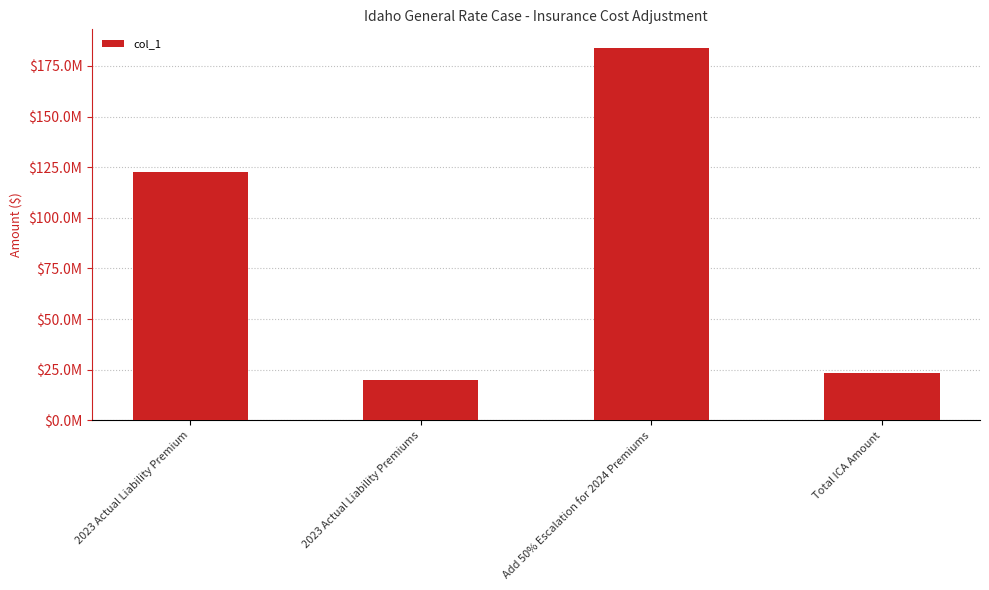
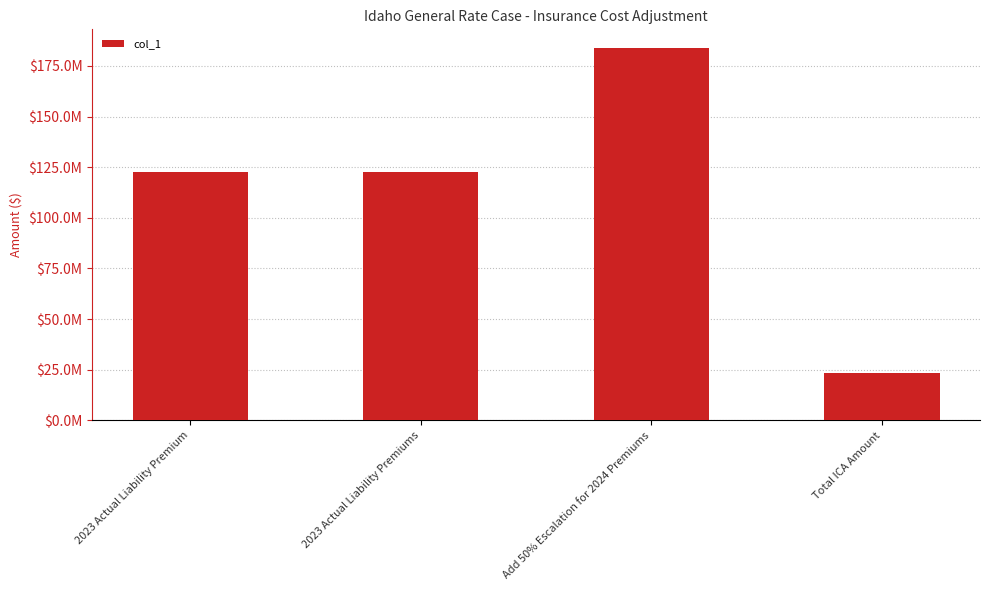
2023 Actual Liability Premiums: $20000000 -> $123000000
